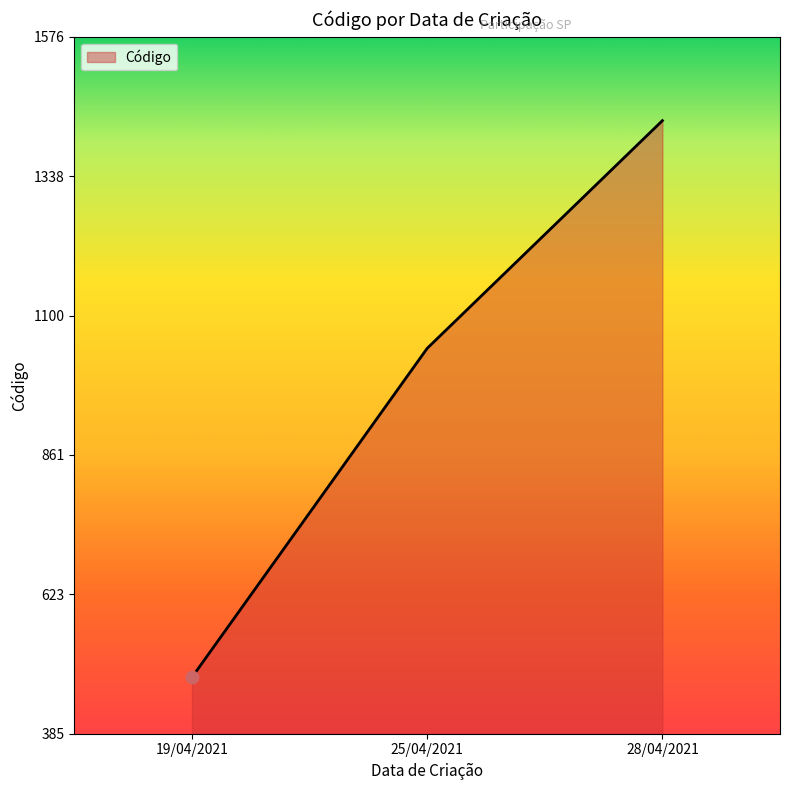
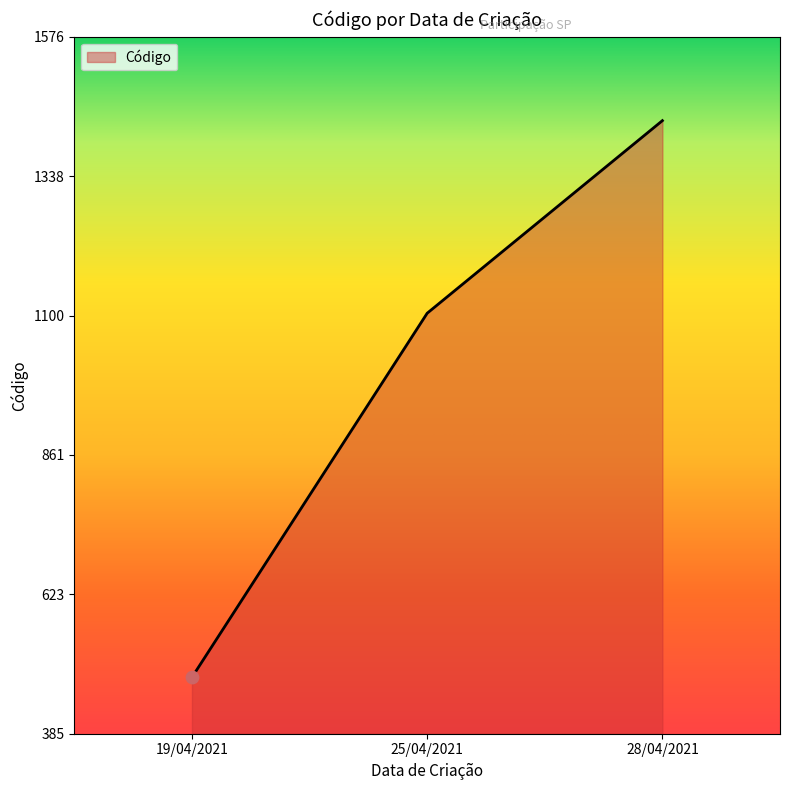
Código, 25/04/2021: 1040 -> 1100
